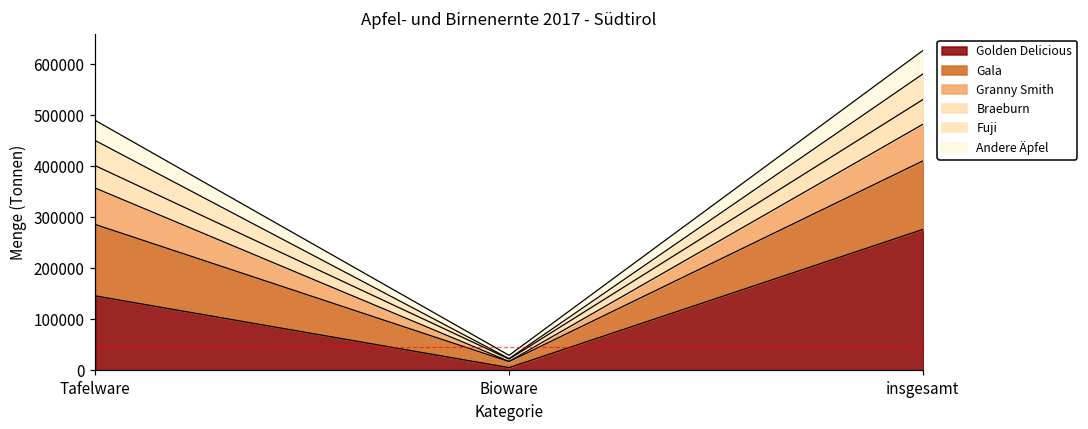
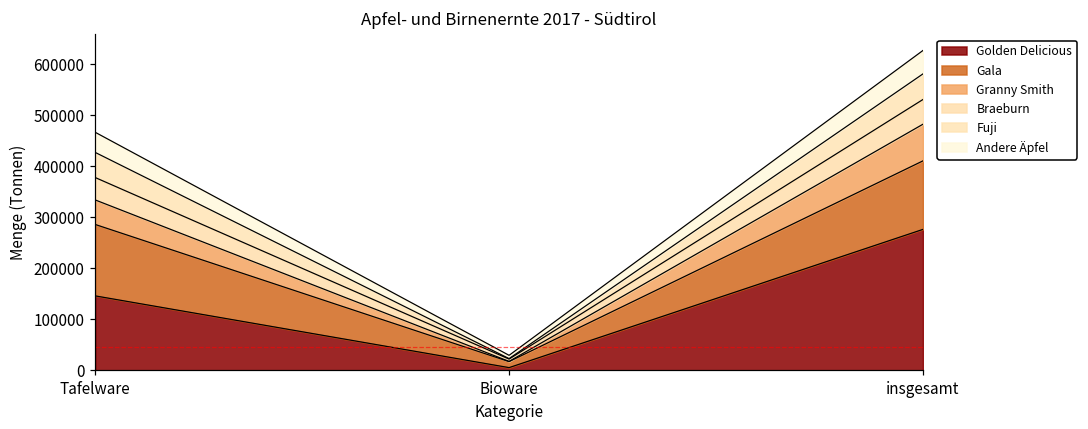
Granny Smith, Tafelware: 70000 -> 50000
